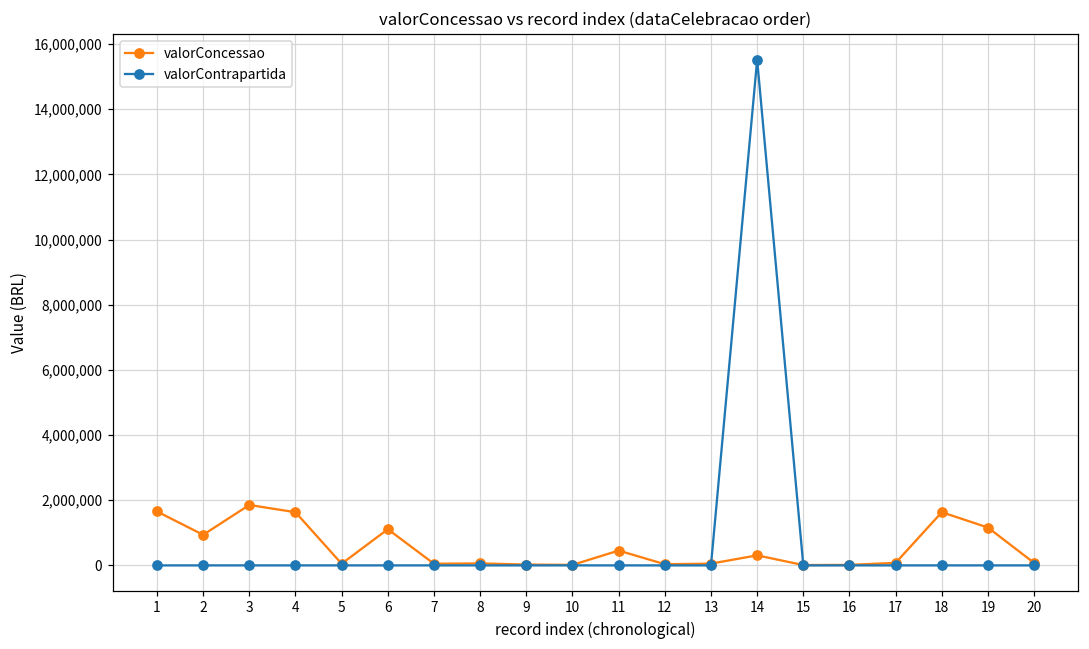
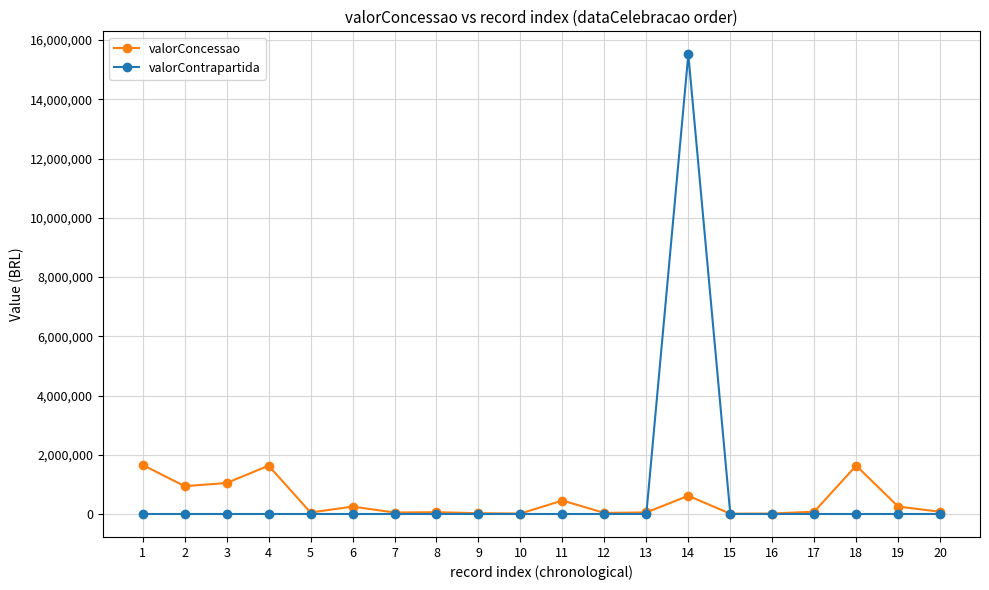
valorConcessao, 3: 1,900,000 -> 1,000,000
valorConcessao, 6: 1,100,000 -> 200,000
valorConcessao, 14: 300,000 -> 600,000
valorConcessao, 19: 1,200,000 -> 300,000
